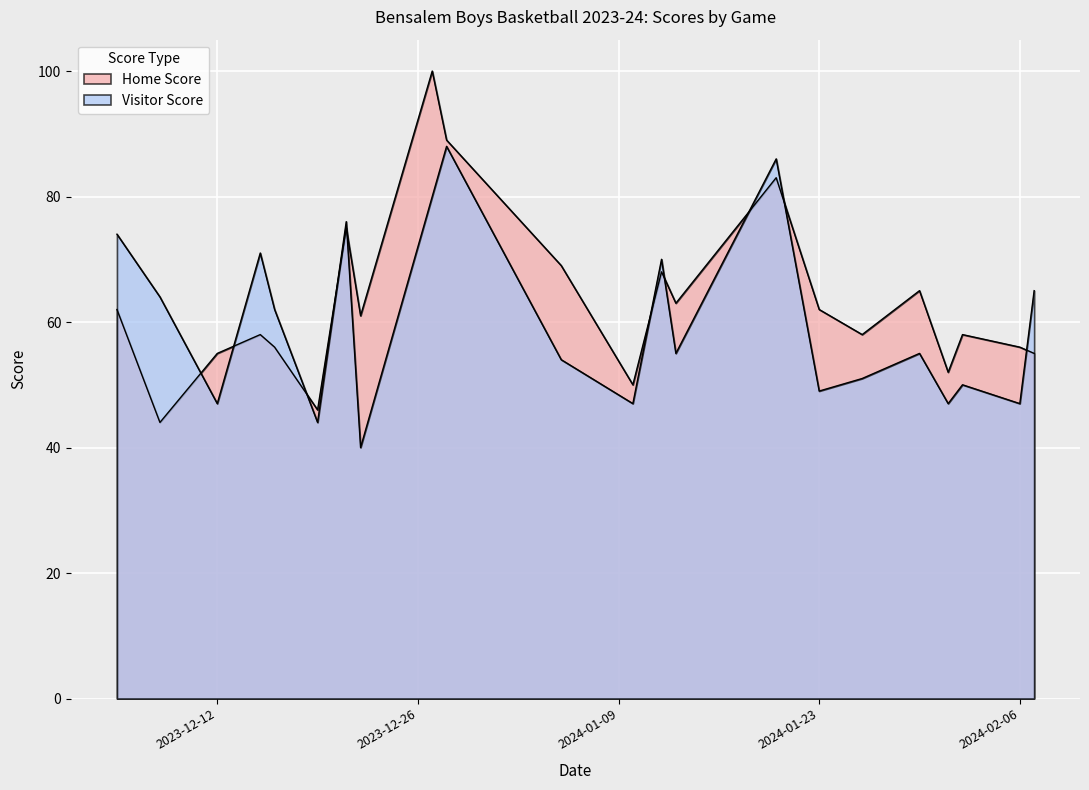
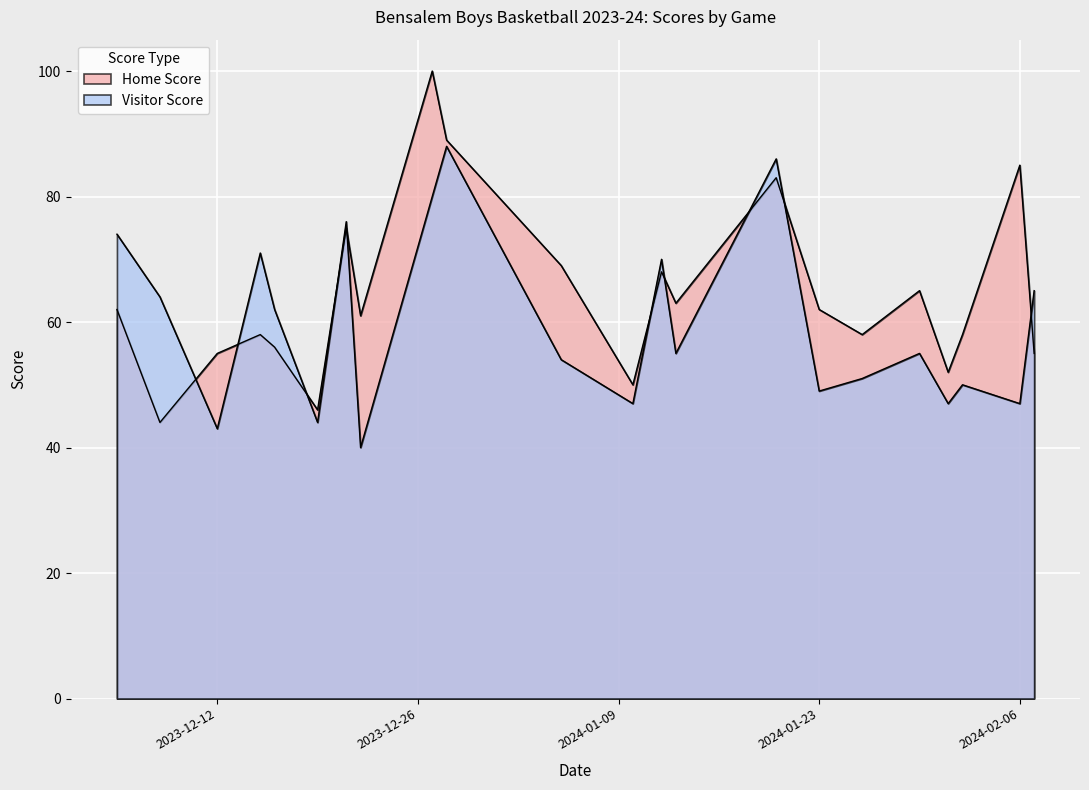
Visitor Score, 2023-12-12: 47 -> 43
Home Score, 2024-02-06: 56 -> 85
